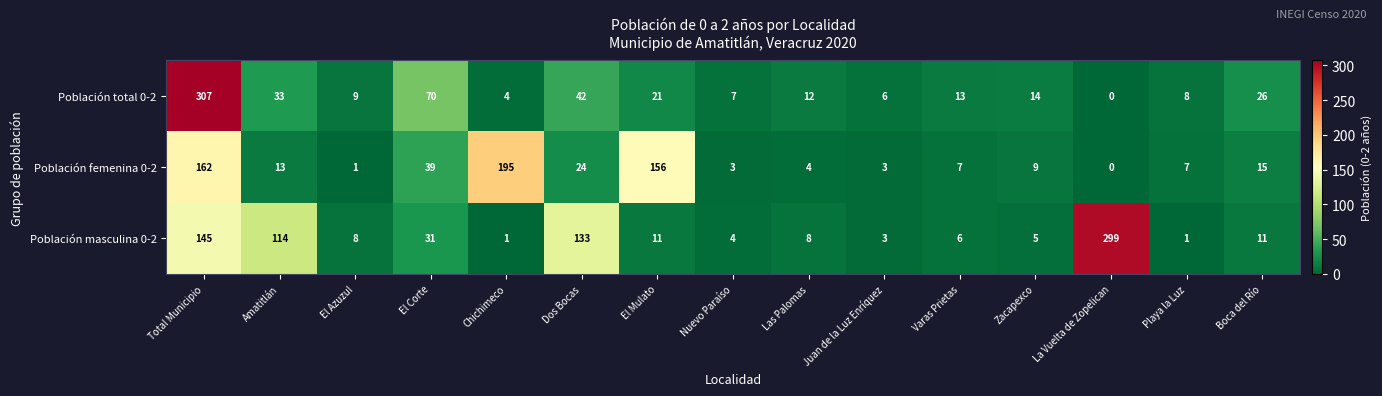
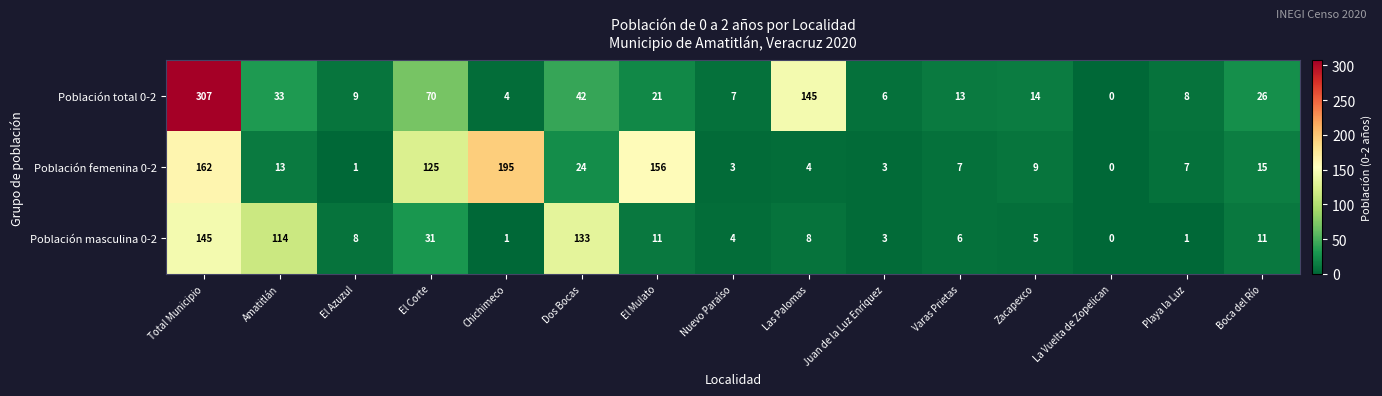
Población total 0-2, Las Palomas: 12 -> 145
Población femenina 0-2, El Corte: 39 -> 125
Población masculina 0-2, La Vuelta de Zopelican: 299 -> 0
